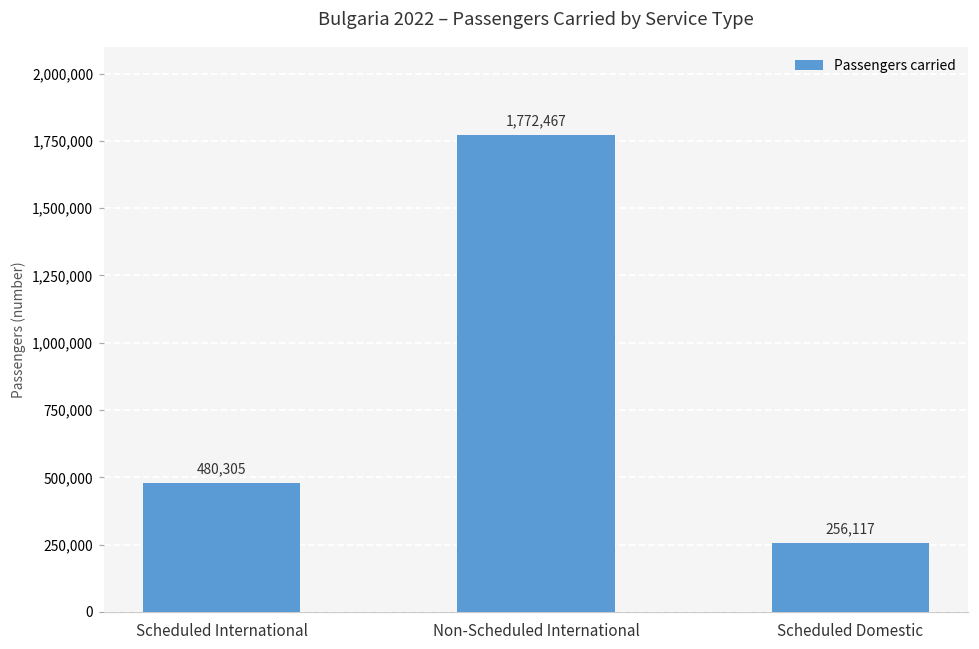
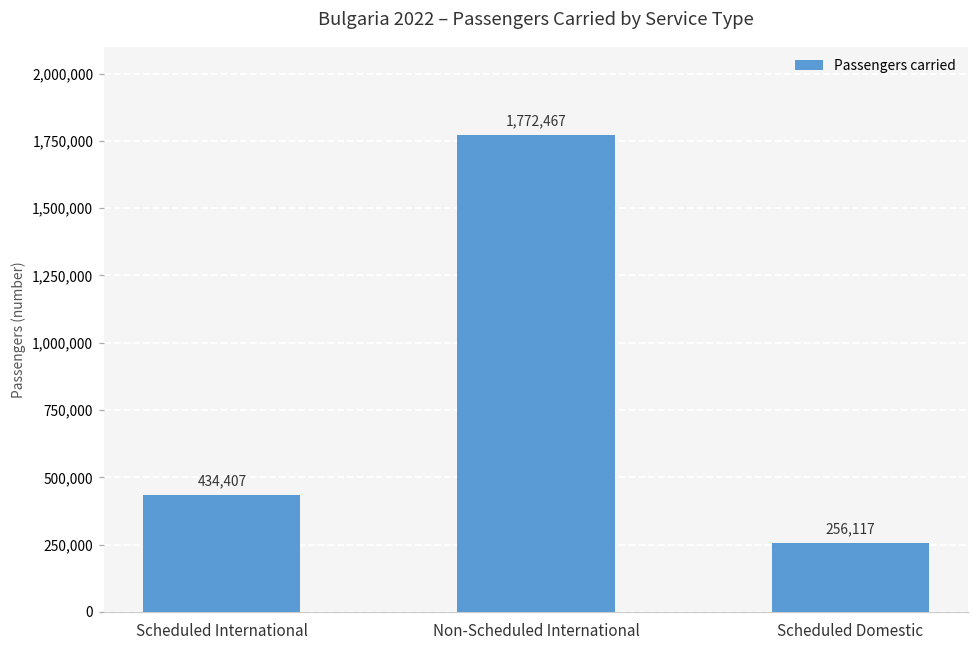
Scheduled International: 480,305 -> 434,407
